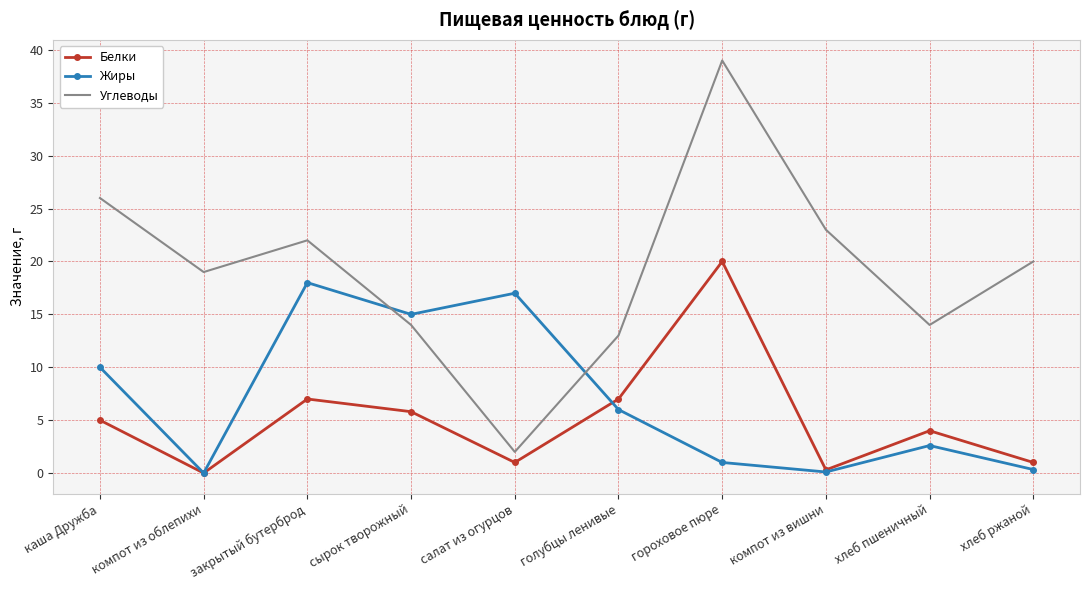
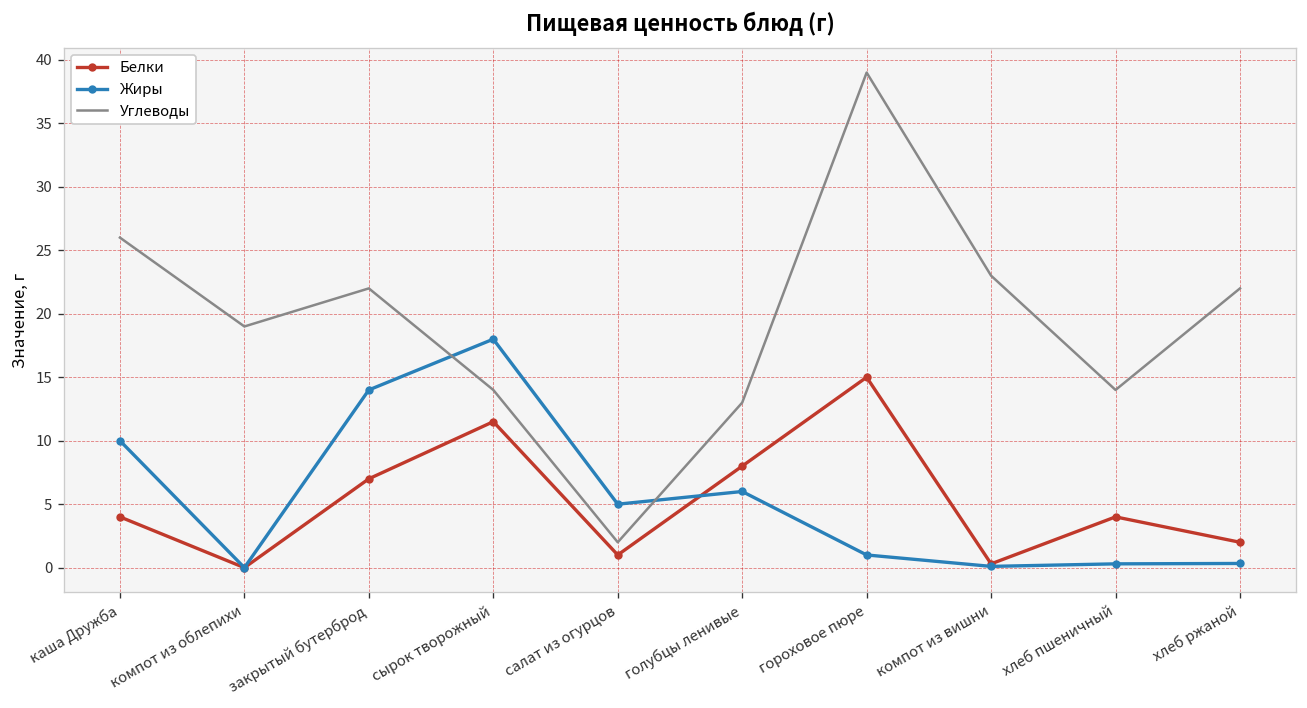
Белки, каша Дружба: 5 -> 4
Жиры, закрытый бутерброд: 18 -> 14
Белки, сырок творожный: 5.8 -> 11.5
Жиры, сырок творожный: 15 -> 18
Жиры, салат из огурцов: 17 -> 5
Белки, голубцы ленивые: 7 -> 8
Белки, гороховое пюре: 20 -> 15
Жиры, хлеб пшеничный: 2.6 -> 0.3
Белки, хлеб ржаной: 1 -> 2
Углеводы, хлеб ржаной: 20 -> 22
